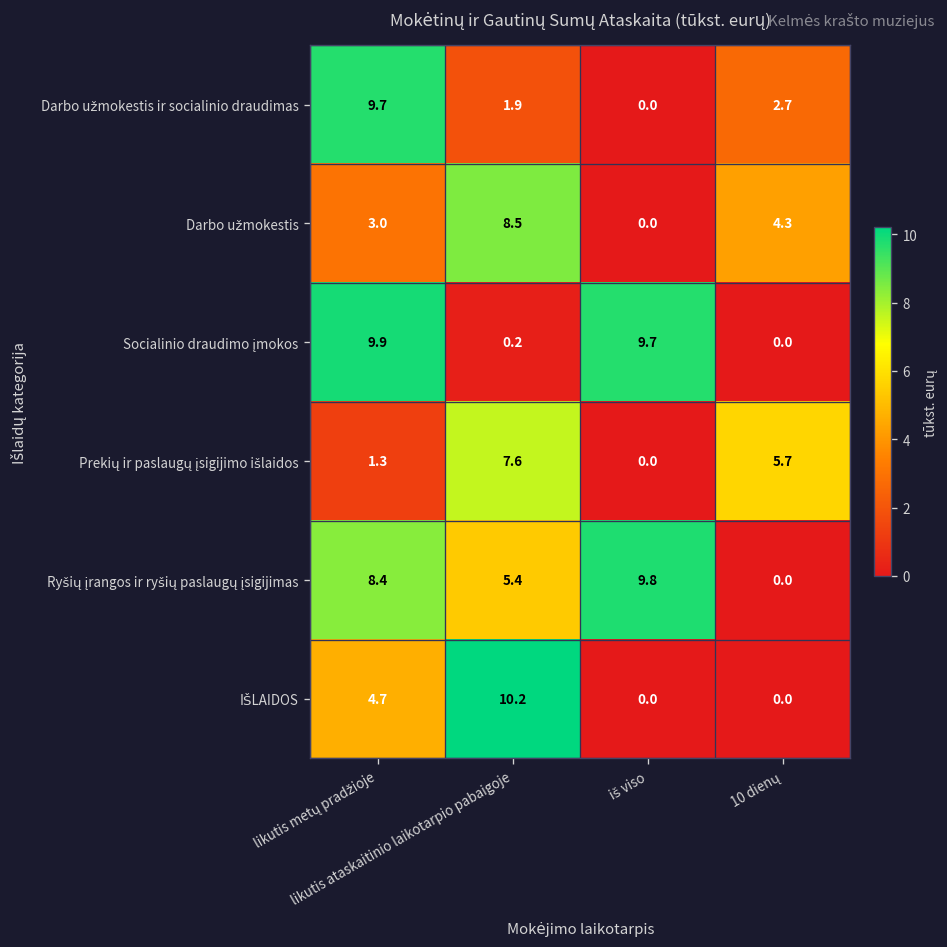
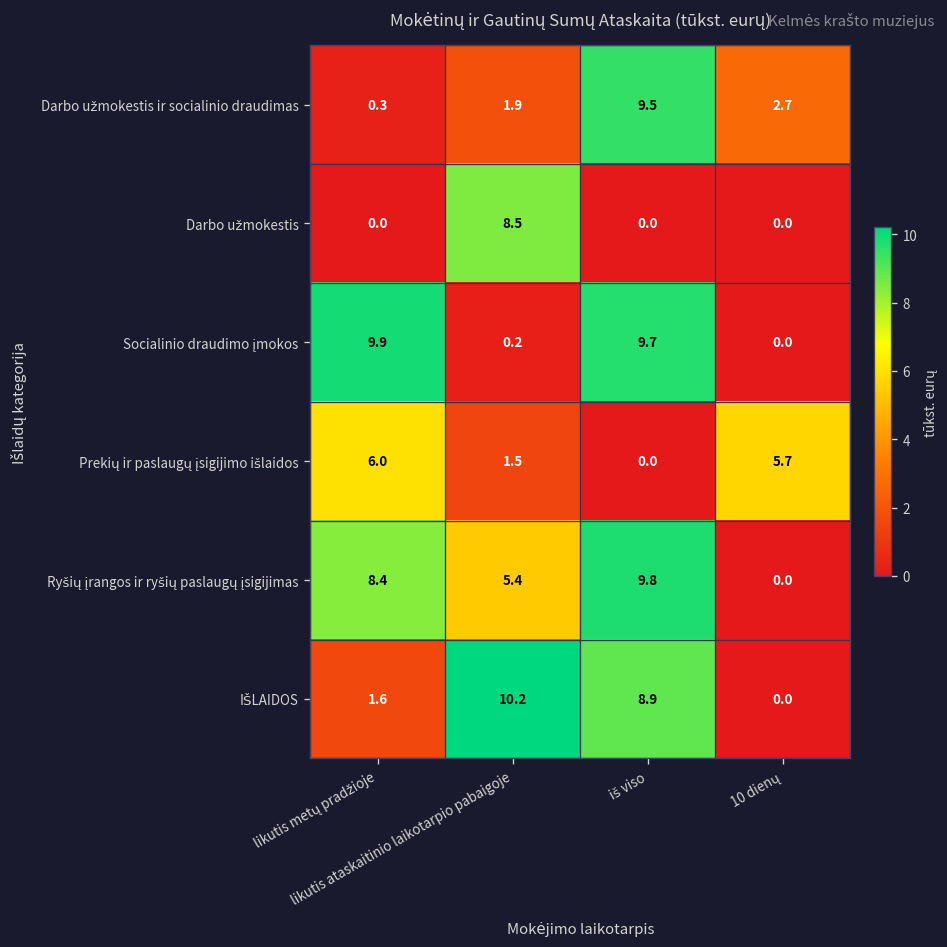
Darbo užmokestis ir socialinio draudimas, likutis metų pradžioje: 9.7 -> 0.3
Darbo užmokestis ir socialinio draudimas, iš viso: 0.0 -> 9.5
Darbo užmokestis, likutis metų pradžioje: 3.0 -> 0.0
Darbo užmokestis, 10 dienų: 4.3 -> 0.0
Prekių ir paslaugų įsigijimo išlaidos, likutis metų pradžioje: 1.3 -> 6.0
Prekių ir paslaugų įsigijimo išlaidos, likutis ataskaitinio laikotarpio pabaigoje: 7.6 -> 1.5
IŠLAIDOS, likutis metų pradžioje: 4.7 -> 1.6
IŠLAIDOS, iš viso: 0.0 -> 8.9
